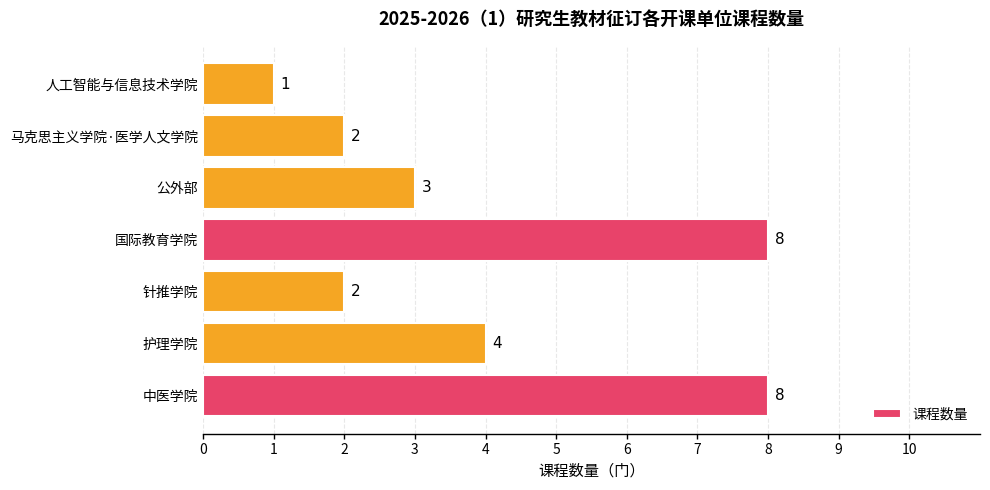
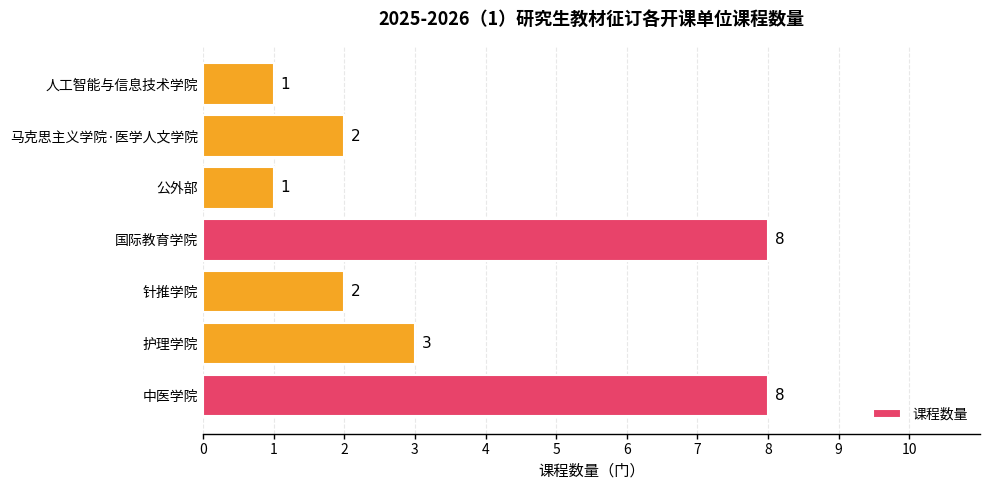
公外部: 3 -> 1
护理学院: 4 -> 3
